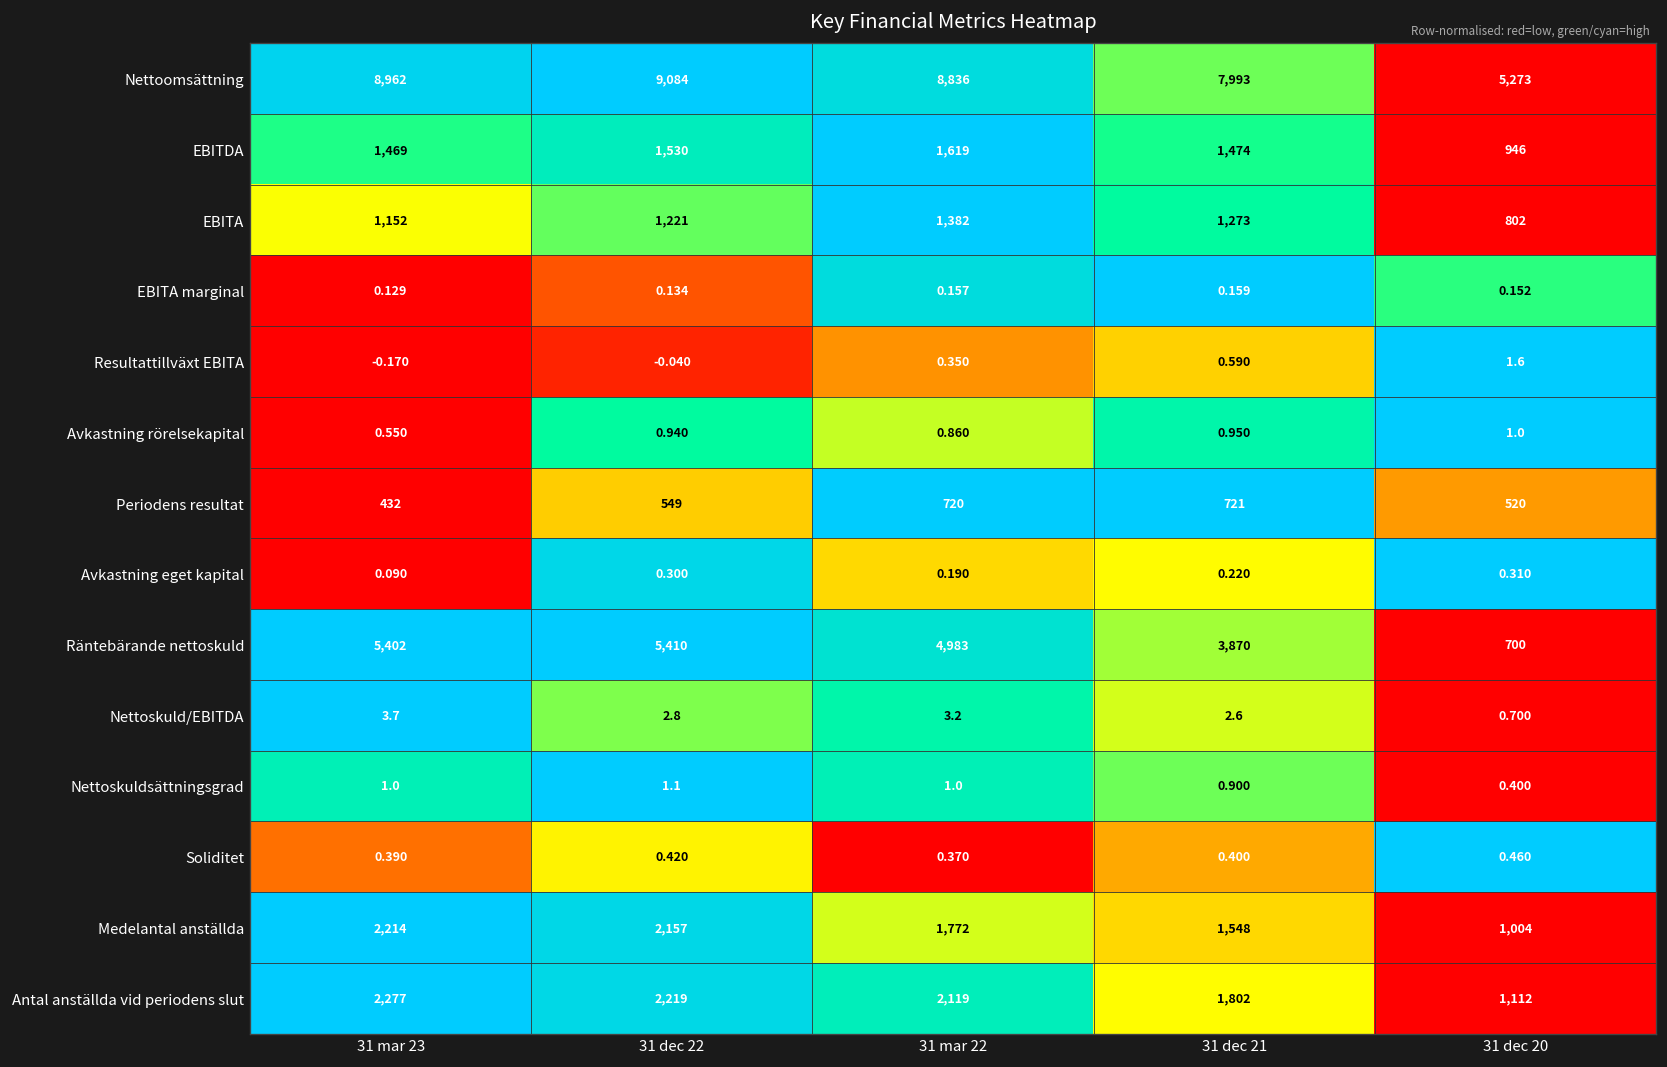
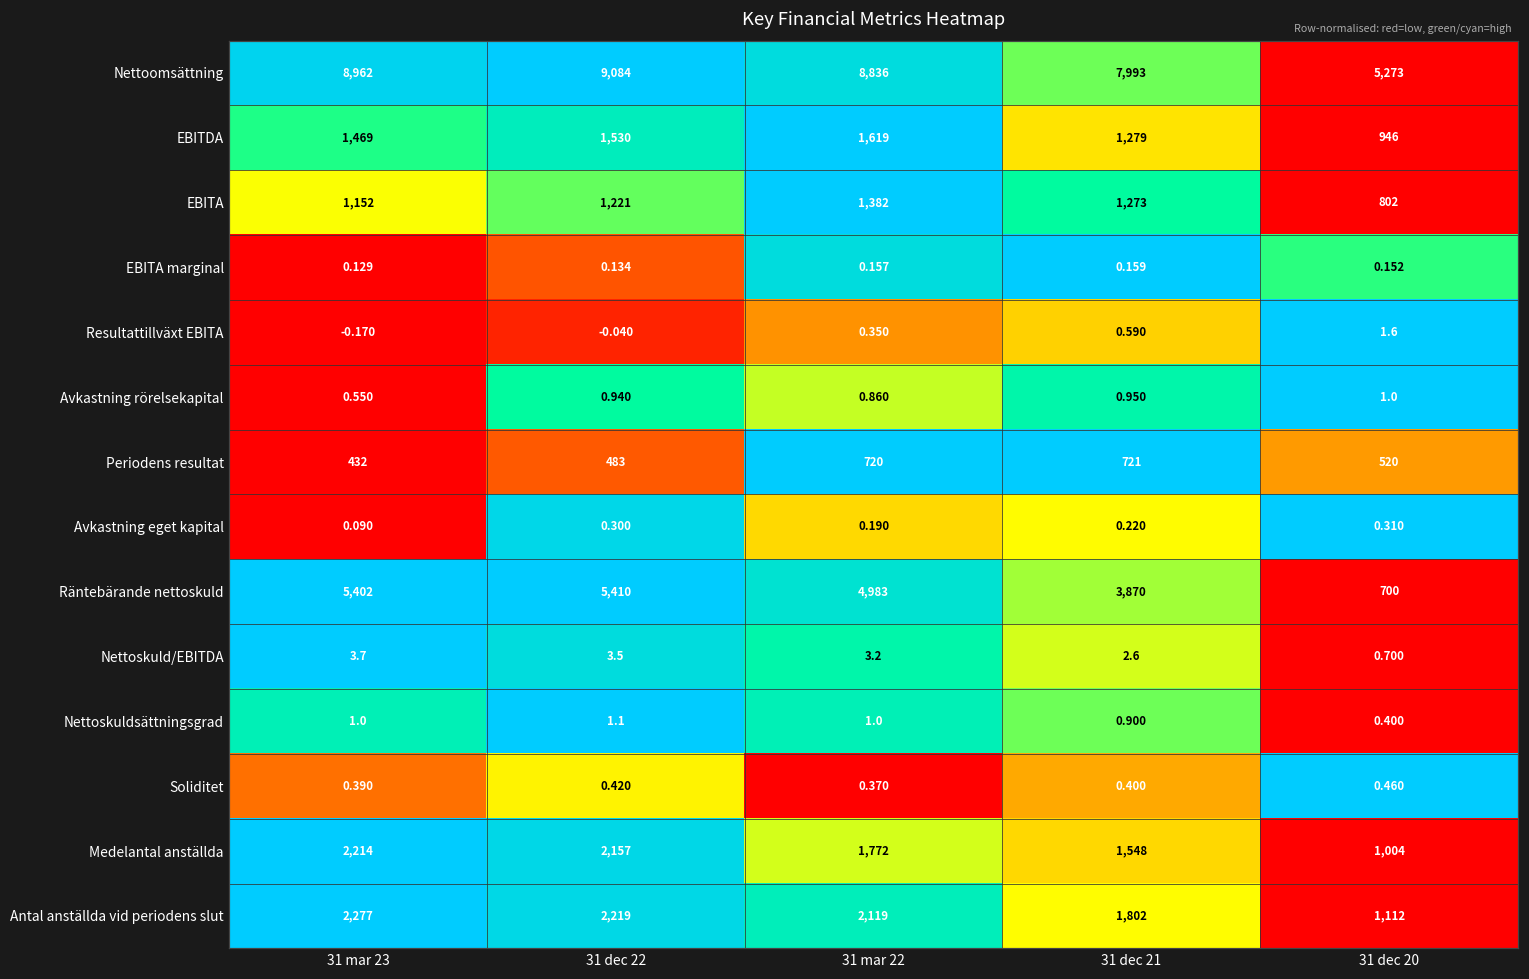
EBITDA, 31 dec 21: 1,474 -> 1,279
Periodens resultat, 31 dec 22: 549 -> 483
Nettoskuld/EBITDA, 31 dec 22: 2.8 -> 3.5
